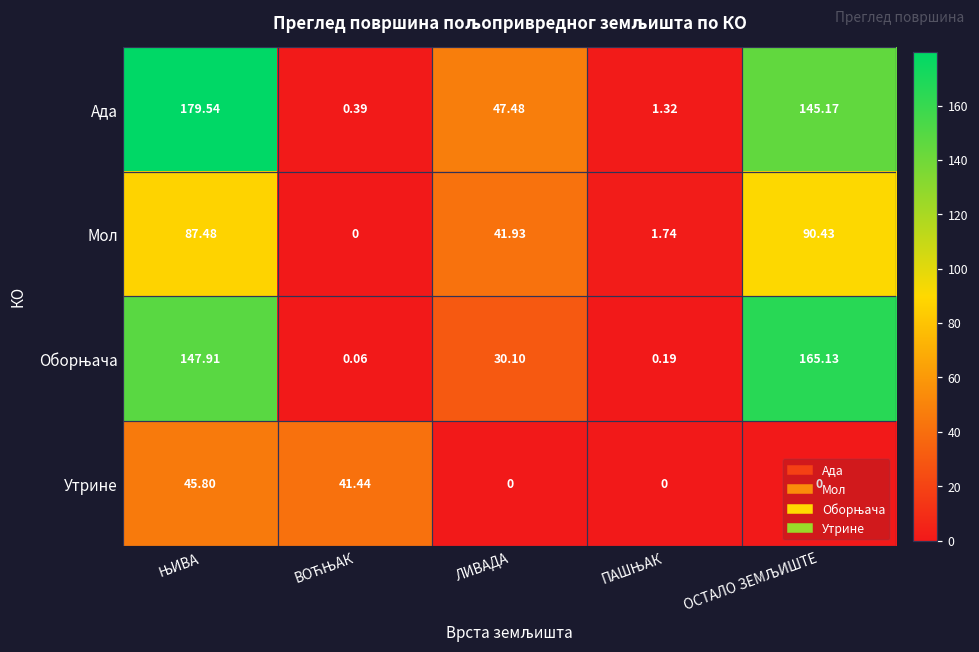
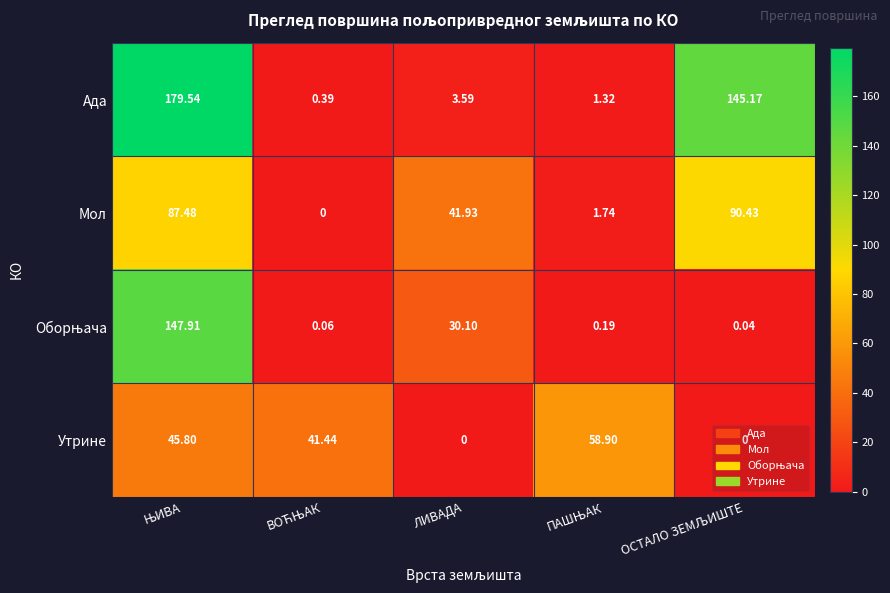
Ада, ЛИВАДА: 47.48 -> 3.59
Оборњача, ОСТАЛО ЗЕМЉИШТЕ: 165.13 -> 0.04
Утрине, ПАШЊАК: 0 -> 58.90
